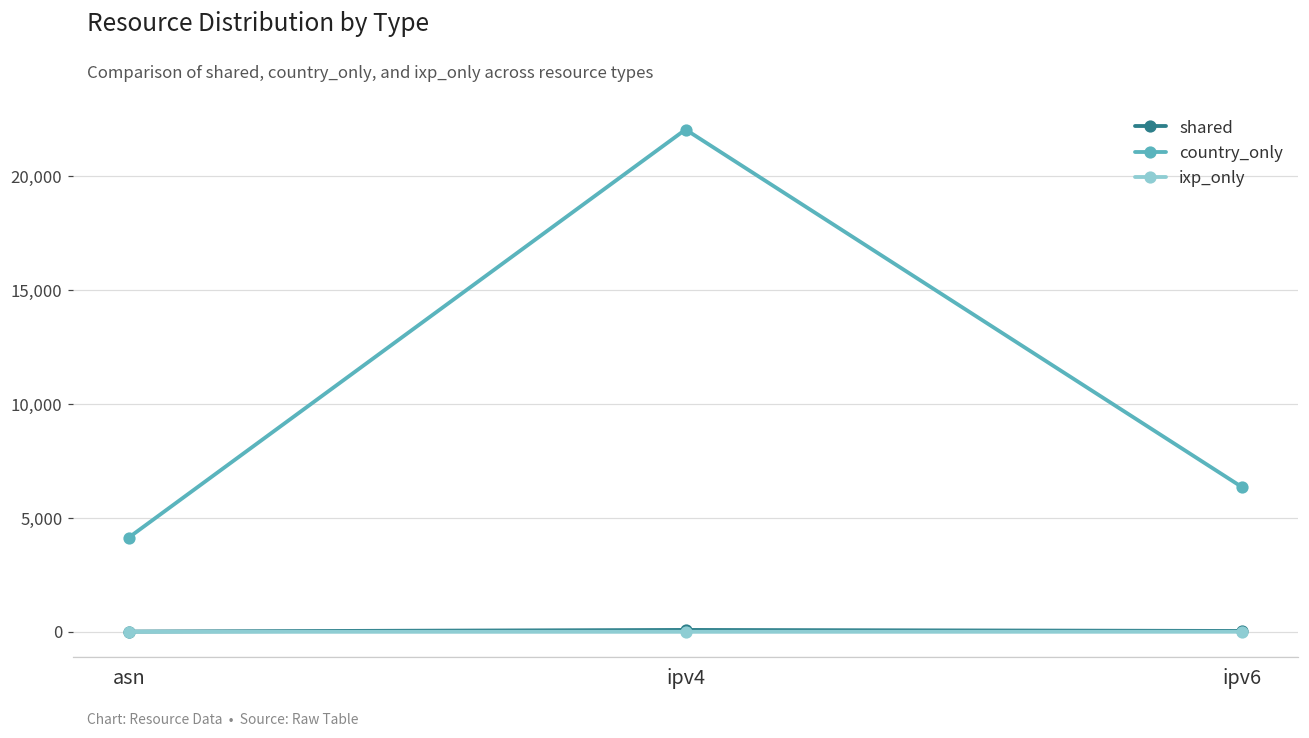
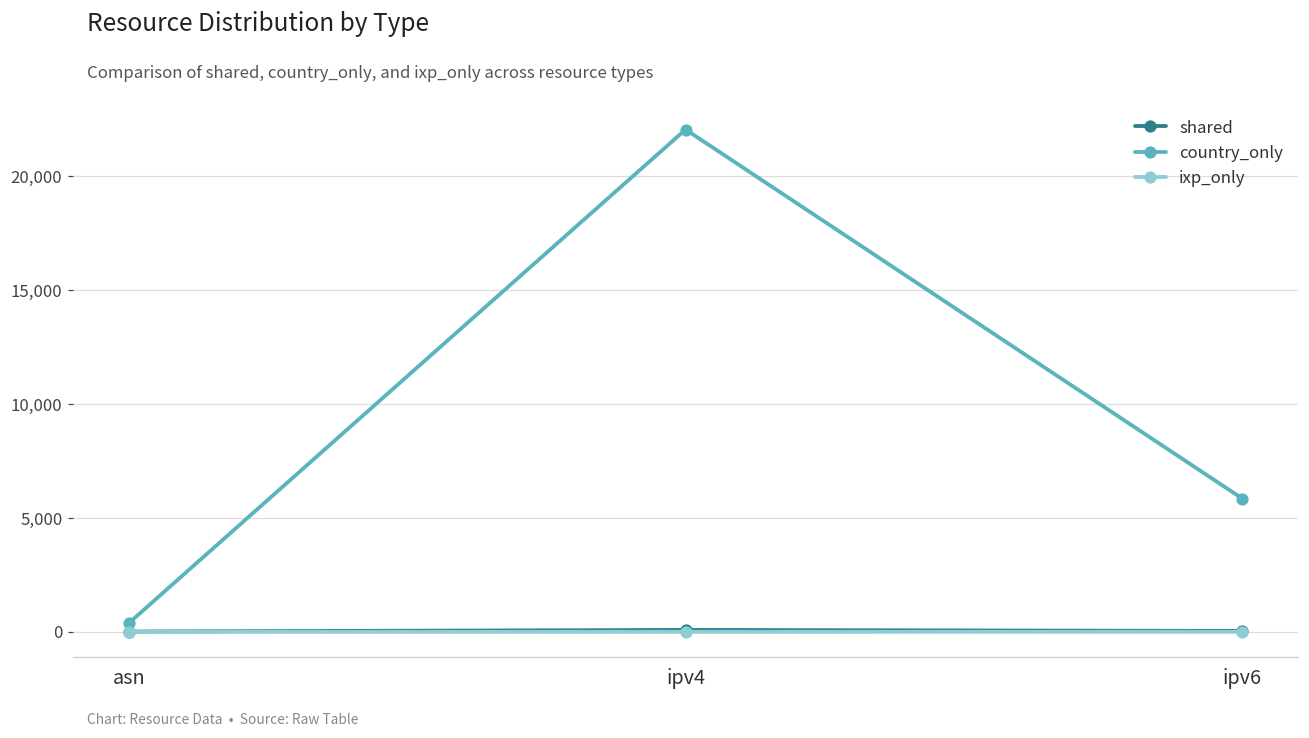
country_only, asn: 4,100 -> 400
country_only, ipv6: 6,300 -> 5,800
